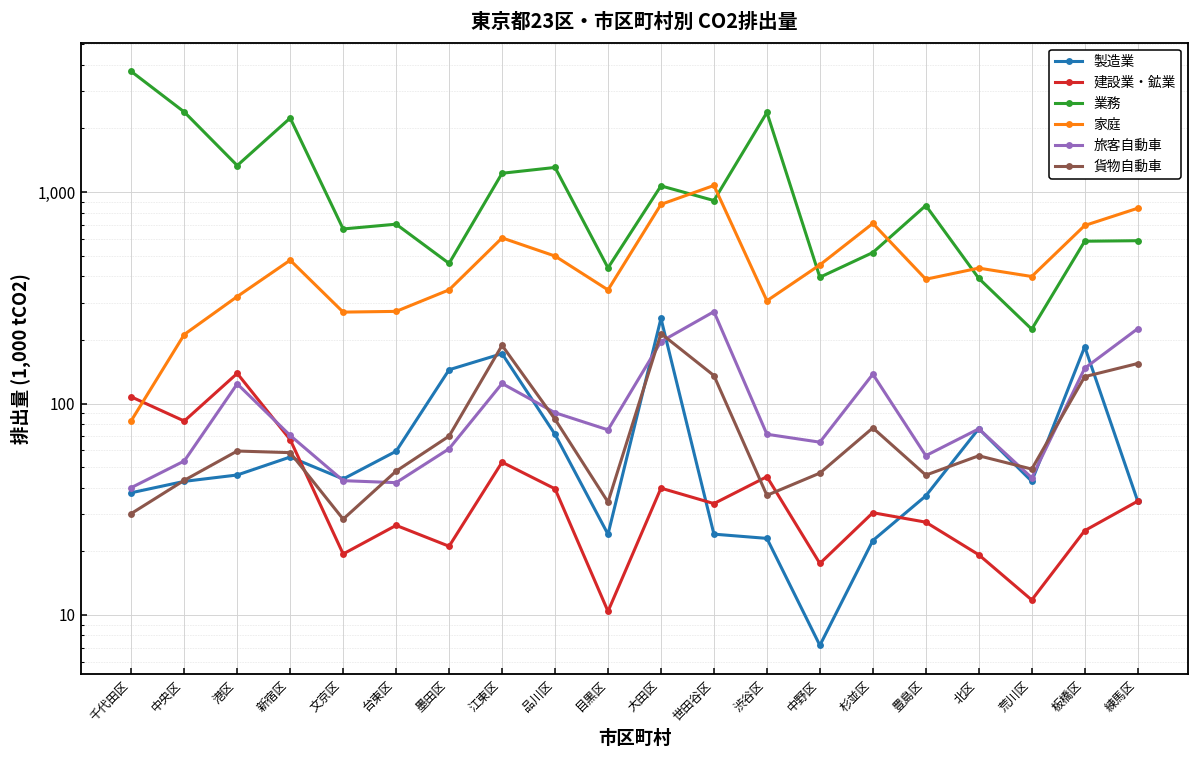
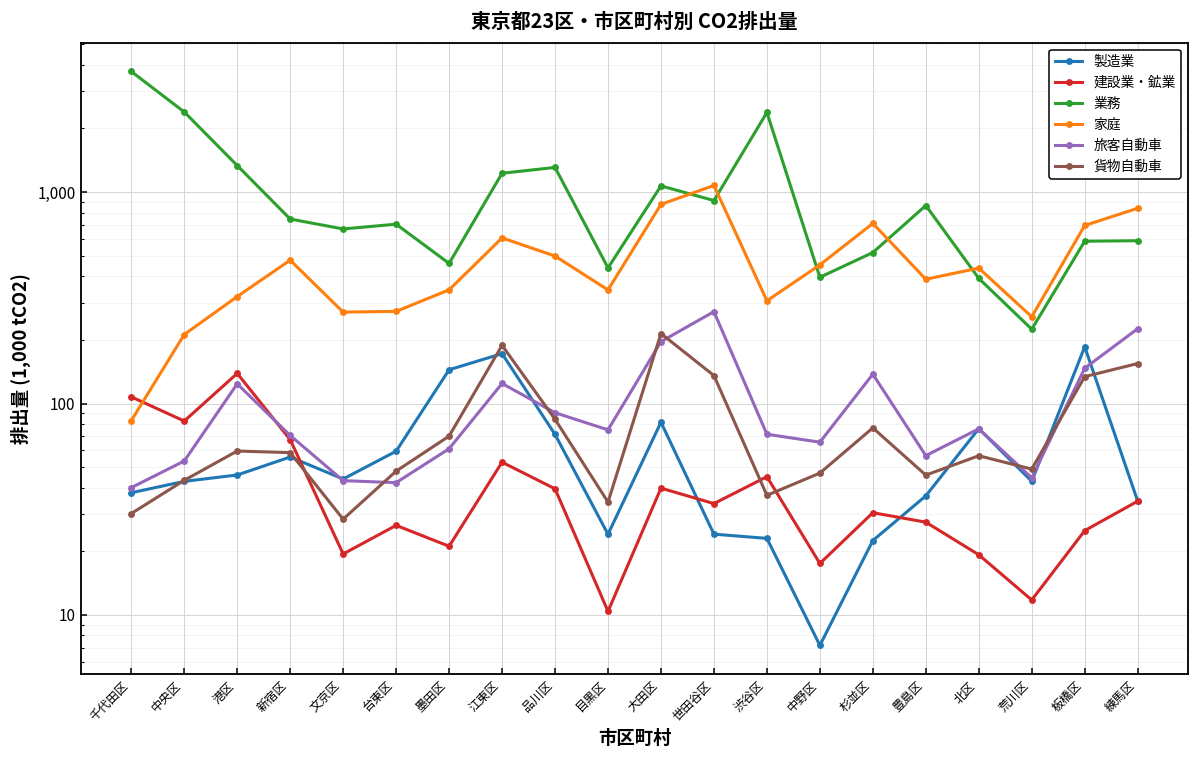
業務, 新宿区: 2,200 -> 750
製造業, 大田区: 250 -> 82
家庭, 荒川区: 400 -> 260
